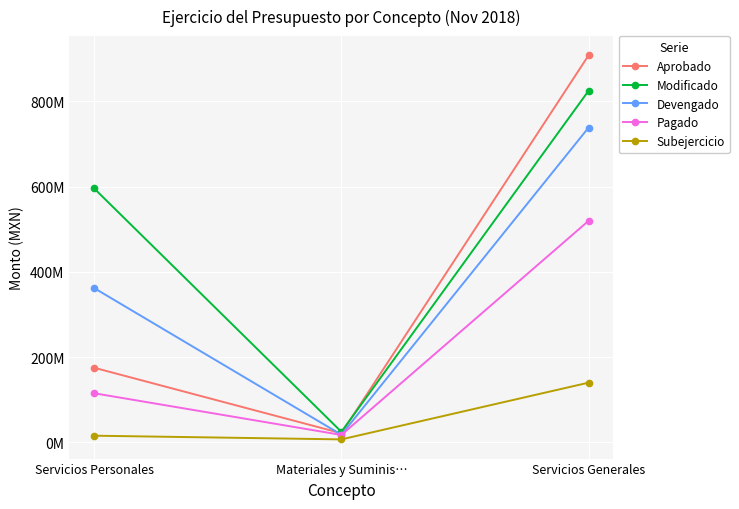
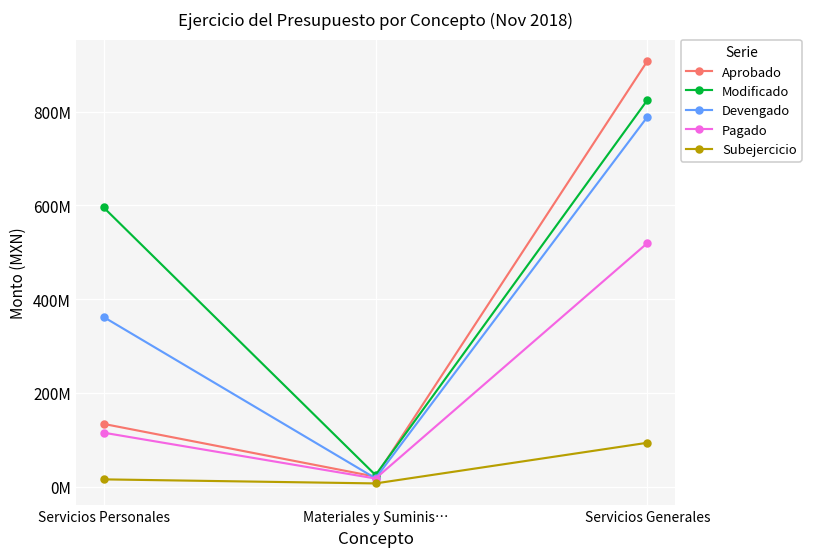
Aprobado, Servicios Personales: 170000000 -> 130000000
Devengado, Servicios Generales: 740000000 -> 790000000
Subejercicio, Servicios Generales: 140000000 -> 90000000
